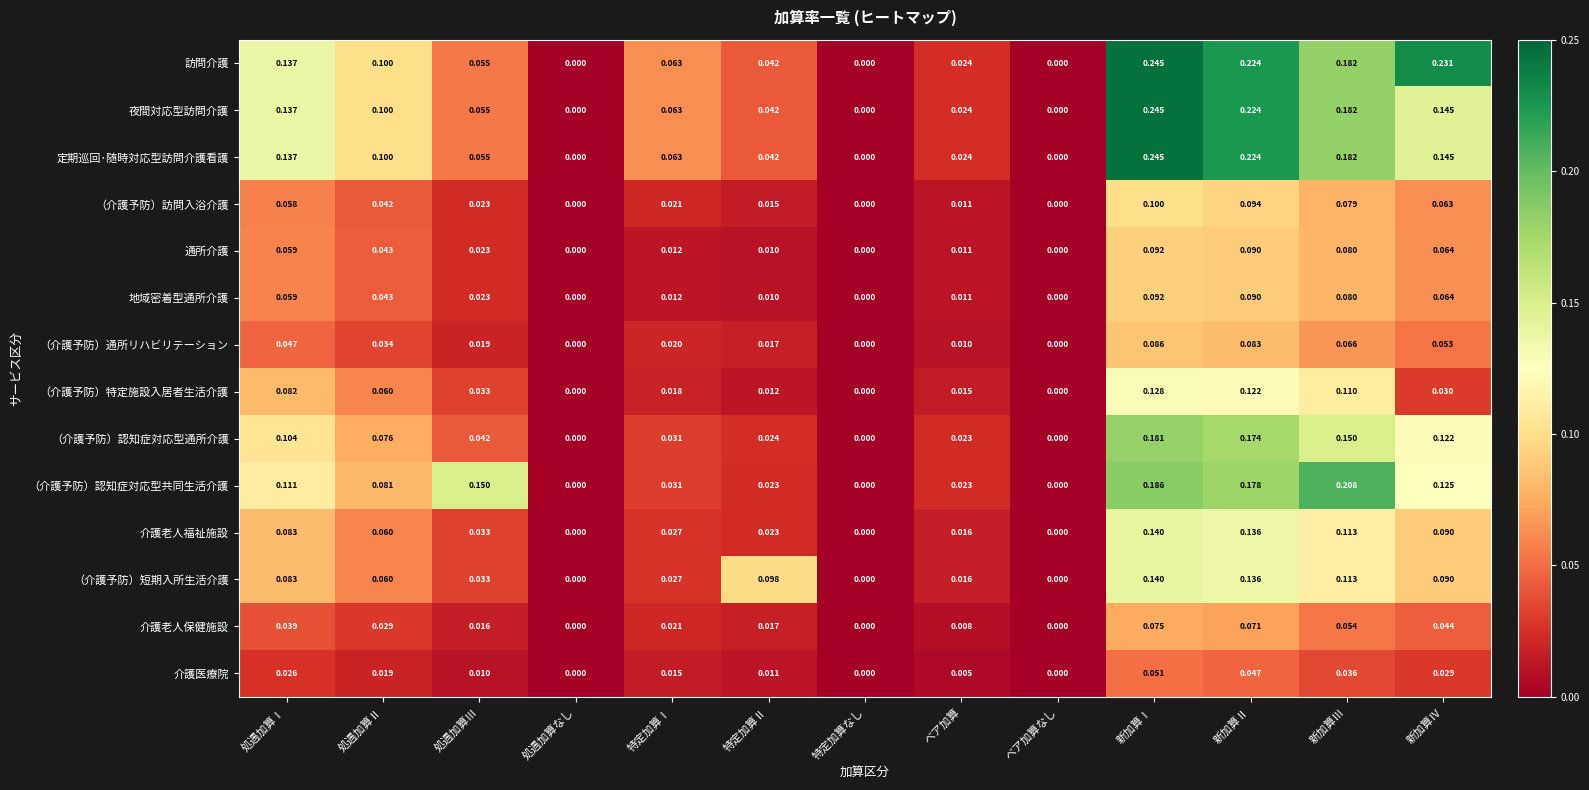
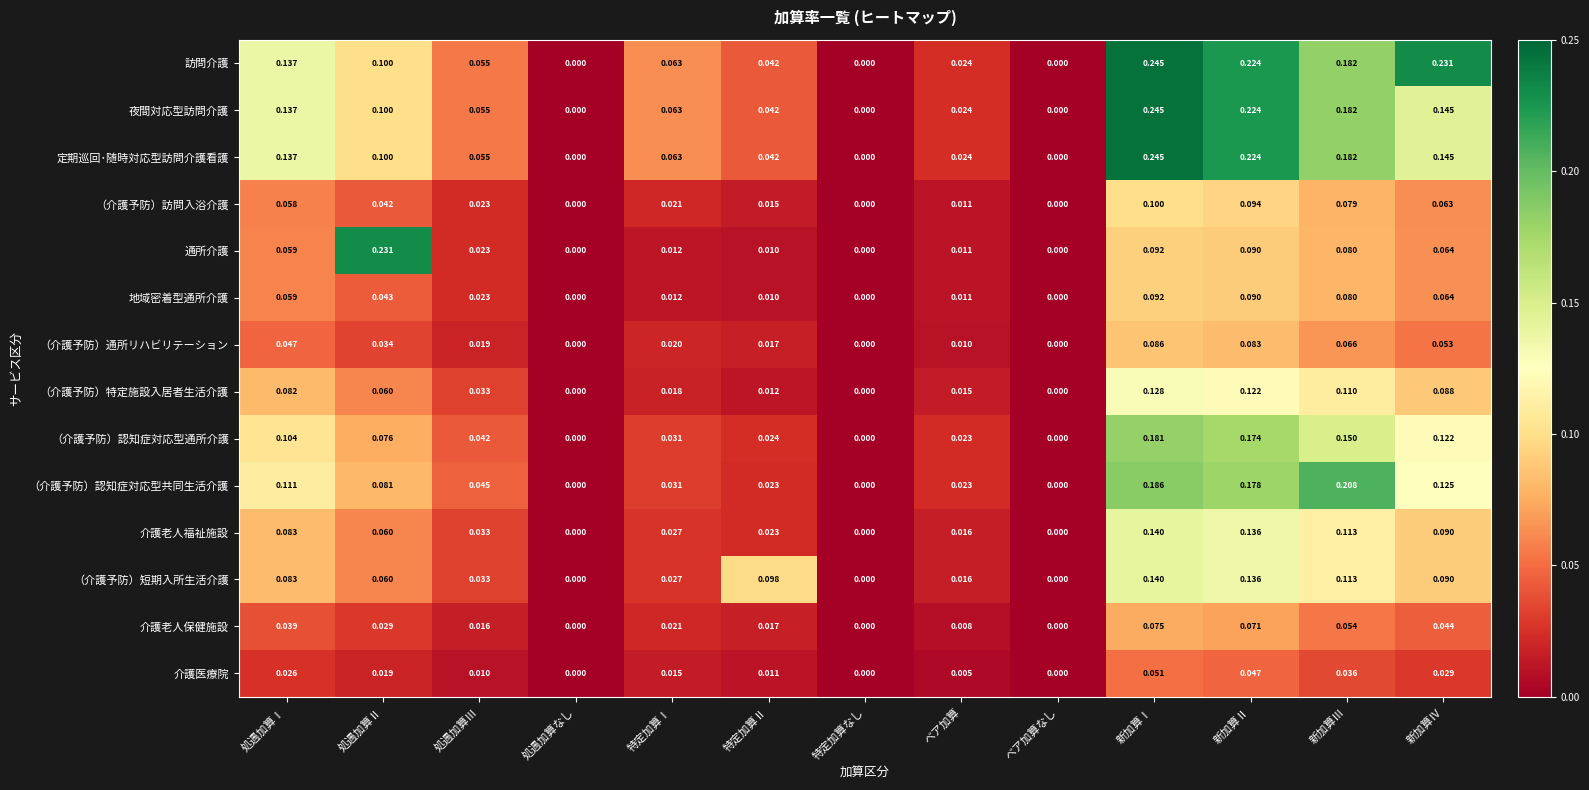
通所介護, 処遇加算Ⅱ: 0.043 -> 0.231
（介護予防）特定施設入居者生活介護, 新加算Ⅳ: 0.030 -> 0.088
（介護予防）認知症対応型共同生活介護, 処遇加算Ⅲ: 0.150 -> 0.045
